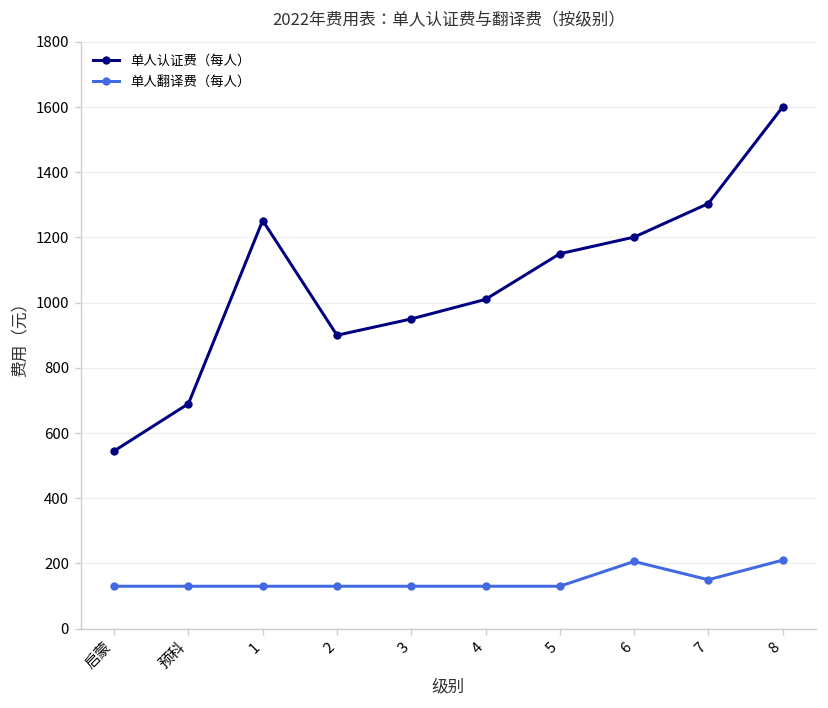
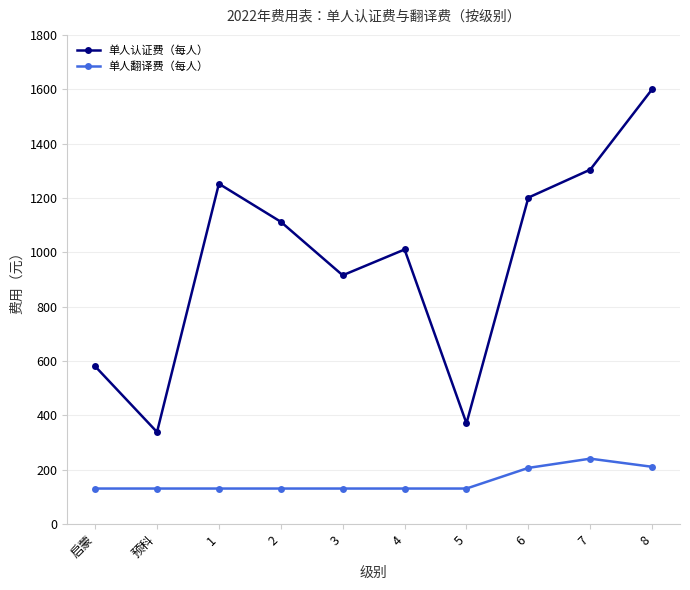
单人认证费（每人）, 启蒙: 550 -> 580
单人认证费（每人）, 预科: 690 -> 340
单人认证费（每人）, 2: 900 -> 1110
单人认证费（每人）, 3: 950 -> 920
单人认证费（每人）, 5: 1150 -> 370
单人翻译费（每人）, 7: 150 -> 240
